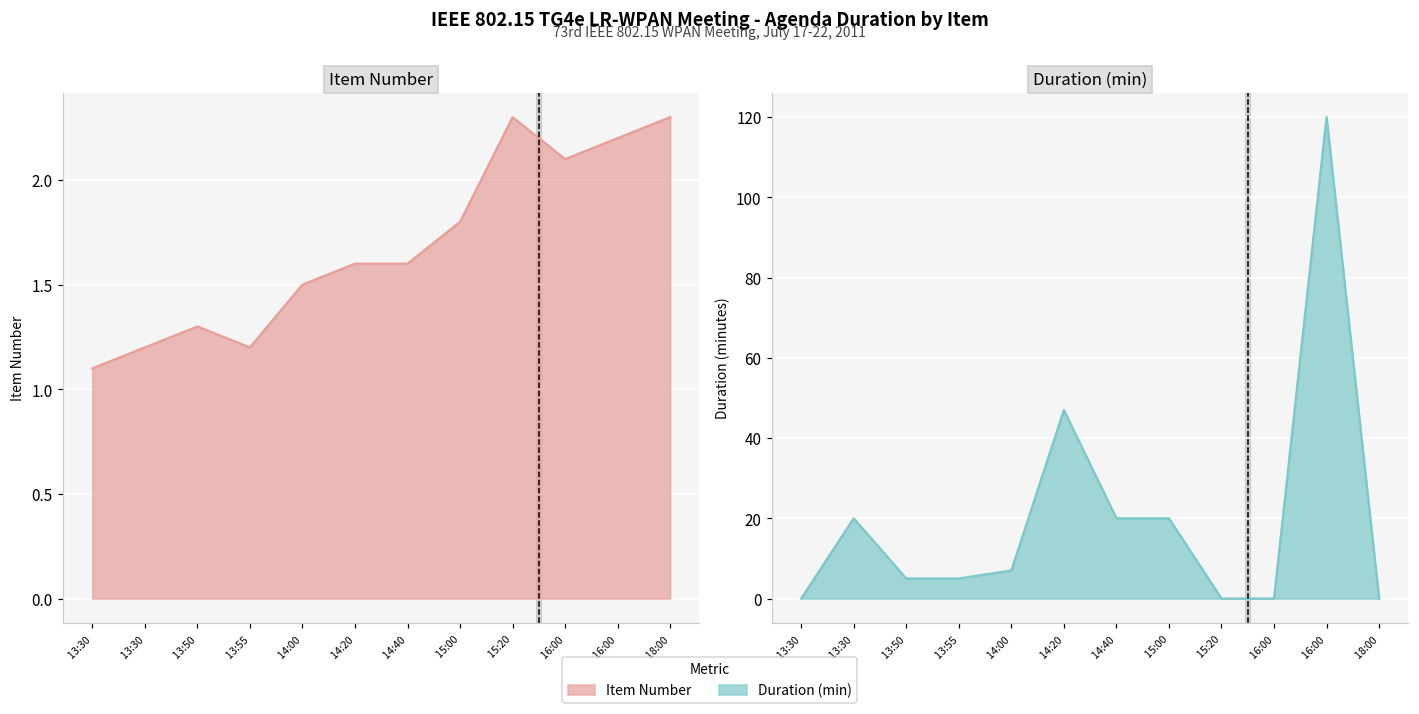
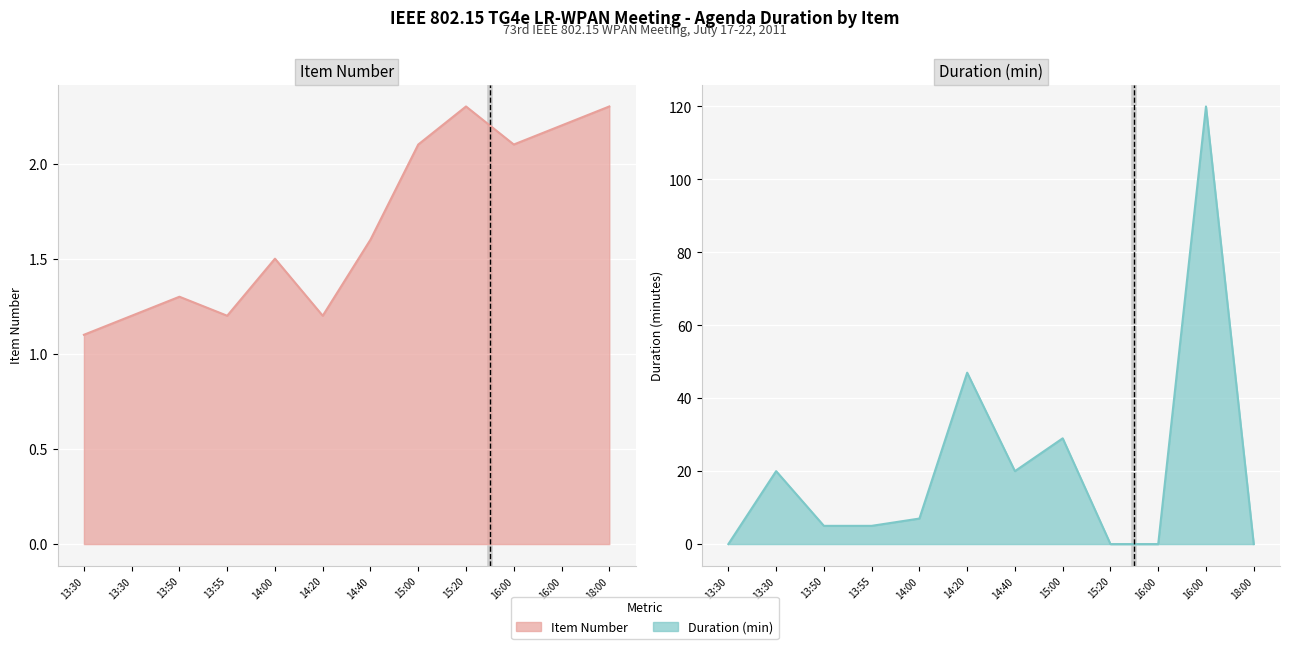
Item Number, 14:20: 1.6 -> 1.2
Item Number, 15:00: 1.8 -> 2.1
Duration (min), 15:00: 20 -> 29
